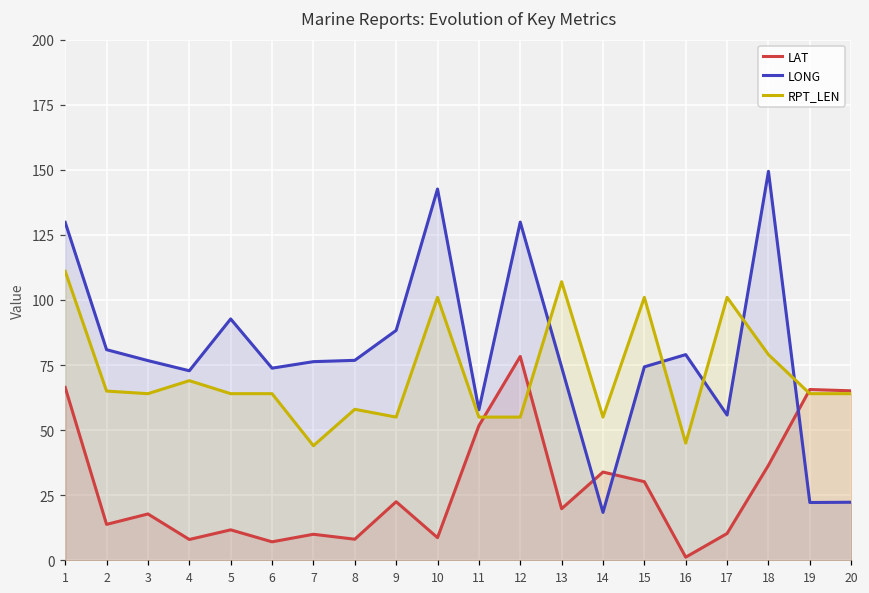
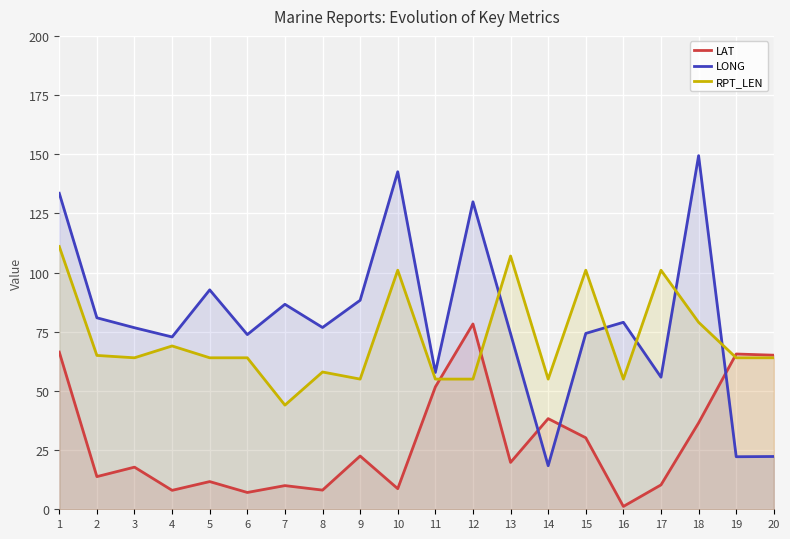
LONG, 1: 130 -> 134
LONG, 7: 76 -> 87
LAT, 14: 34 -> 38
RPT_LEN, 16: 45 -> 55
